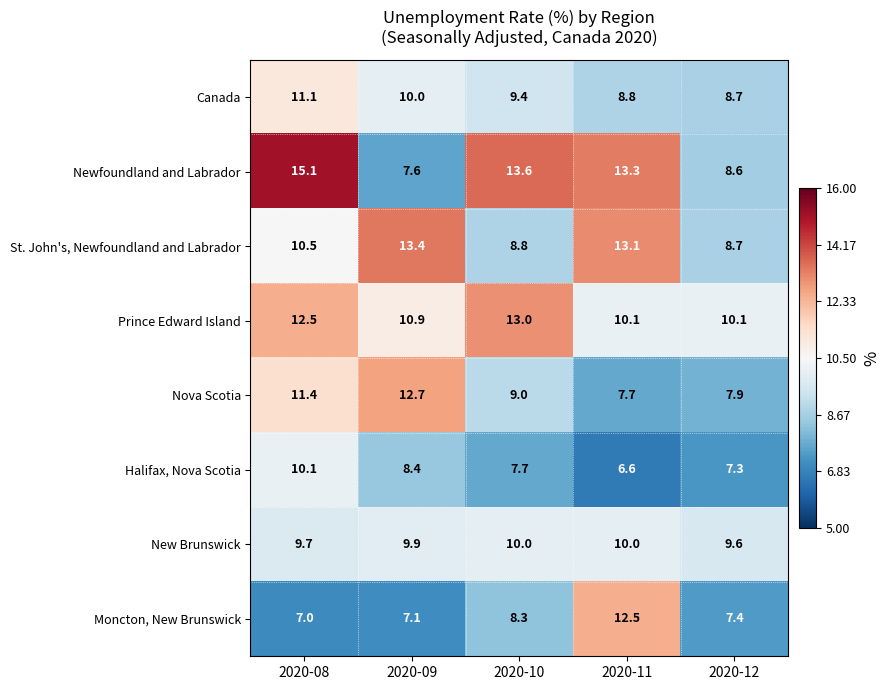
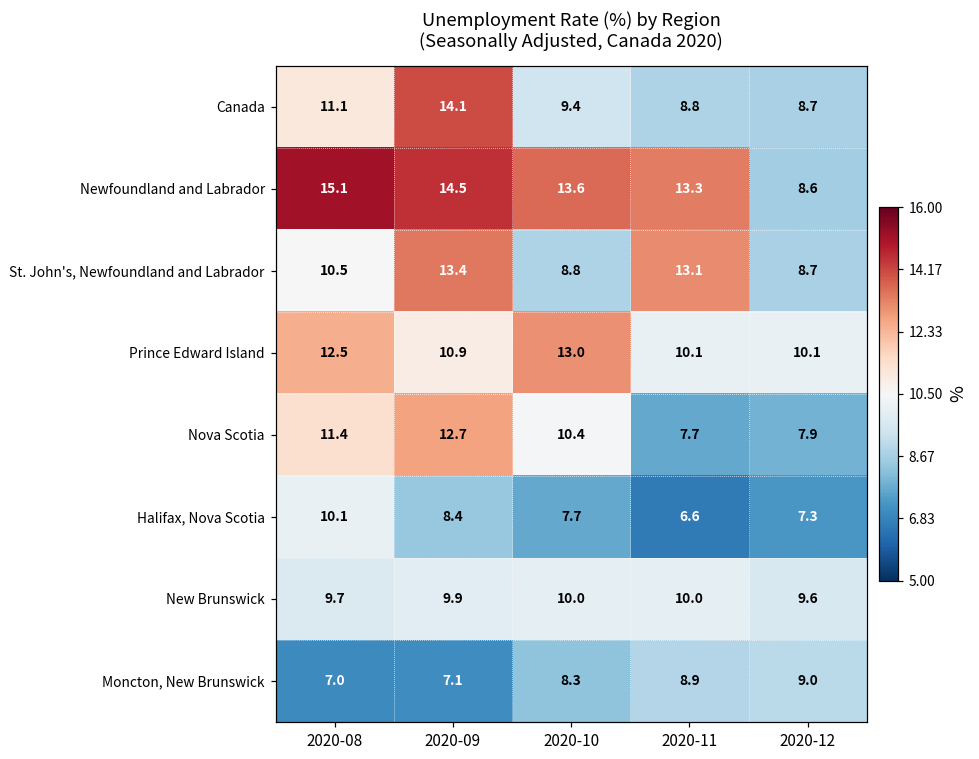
Canada, 2020-09: 10.0 -> 14.1
Newfoundland and Labrador, 2020-09: 7.6 -> 14.5
Nova Scotia, 2020-10: 9.0 -> 10.4
Moncton, New Brunswick, 2020-11: 12.5 -> 8.9
Moncton, New Brunswick, 2020-12: 7.4 -> 9.0
